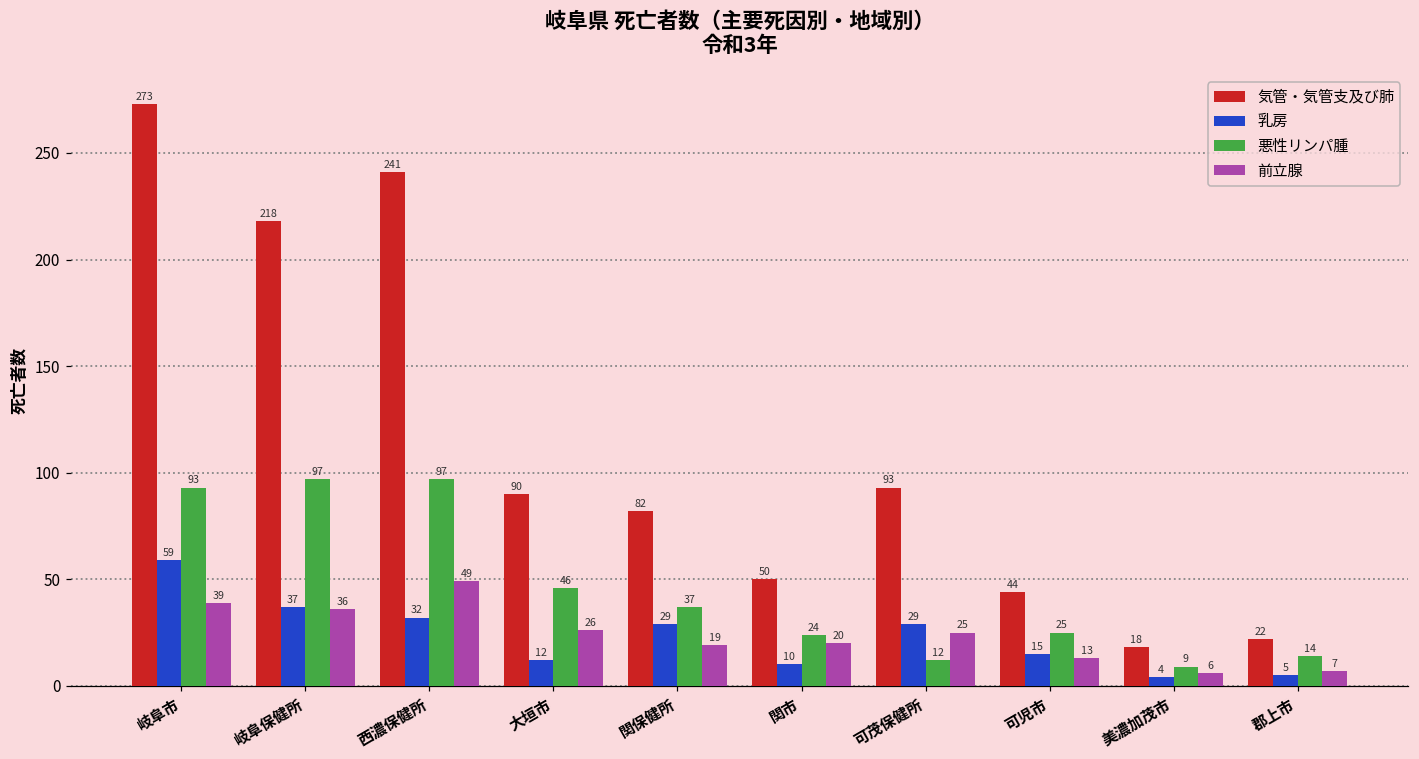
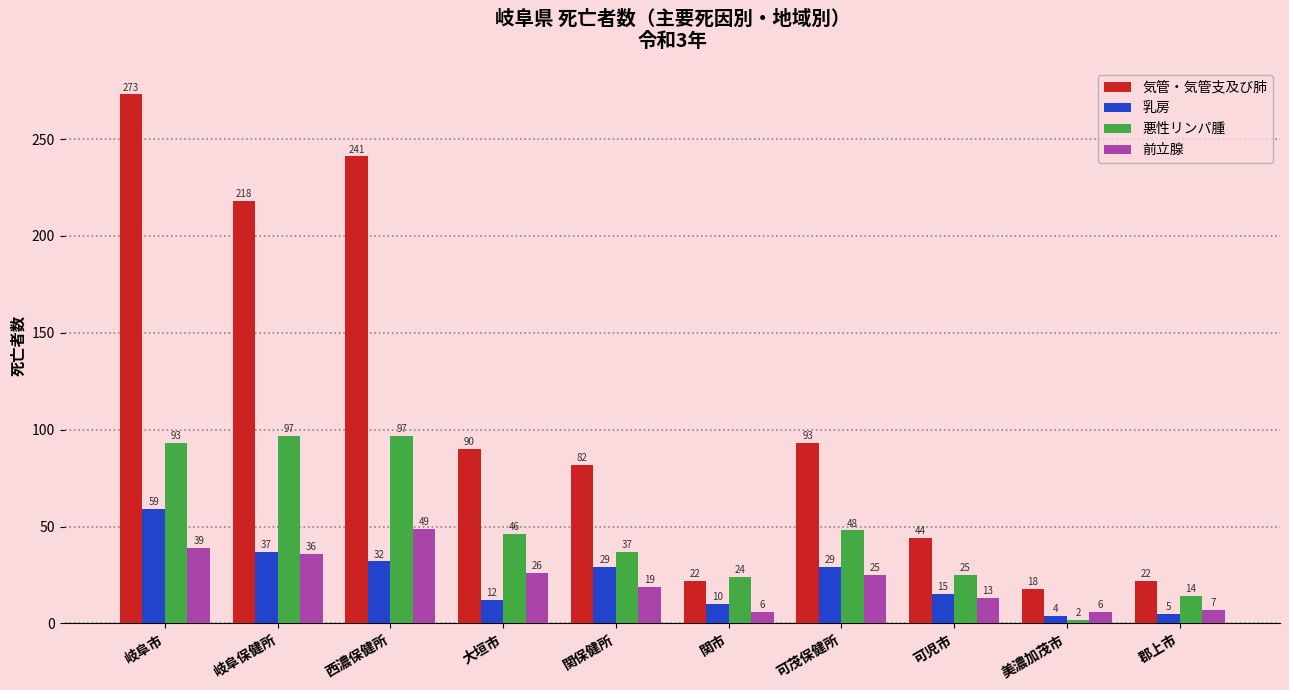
気管・気管支及び肺, 関市: 50 -> 22
前立腺, 関市: 20 -> 6
悪性リンパ腫, 可茂保健所: 12 -> 48
悪性リンパ腫, 美濃加茂市: 9 -> 2
